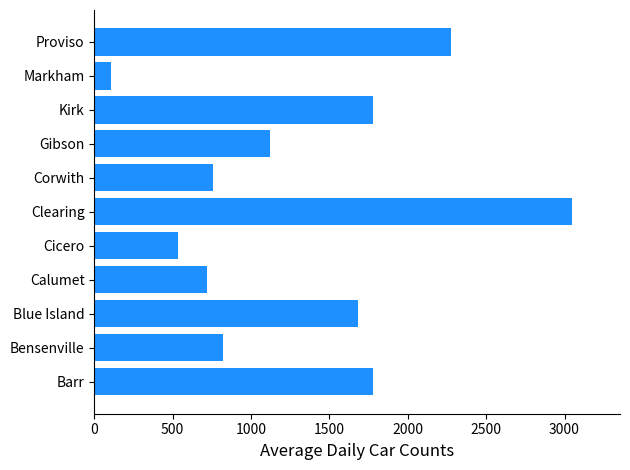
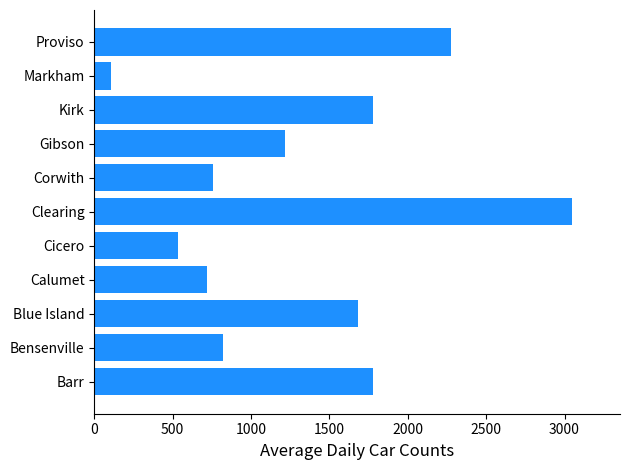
Gibson: 1120 -> 1220
